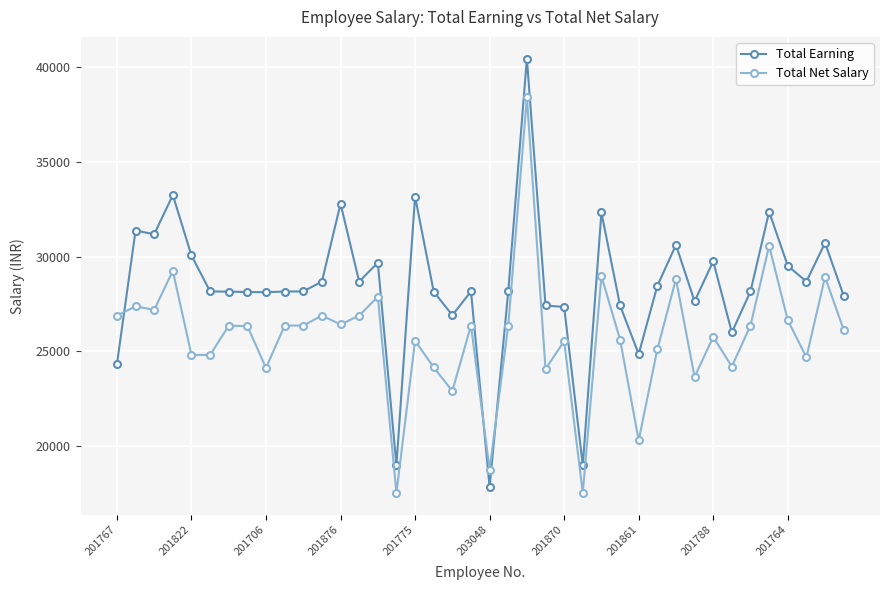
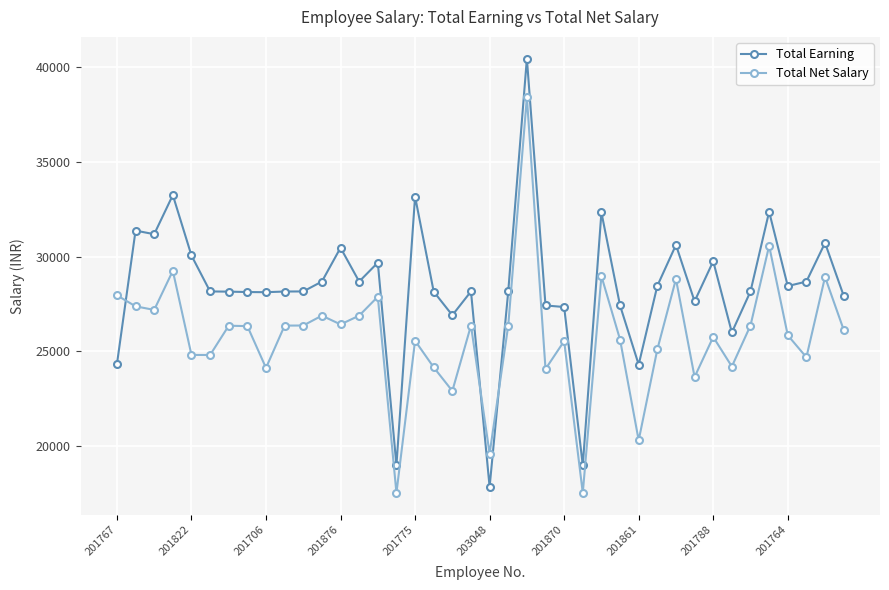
Total Net Salary, 201767: 26900 -> 28000
Total Earning, 201876: 32800 -> 30500
Total Net Salary, 203048: 18800 -> 19600
Total Earning, 201861: 24900 -> 24300
Total Earning, 201764: 29500 -> 28500
Total Net Salary, 201764: 26700 -> 25900
